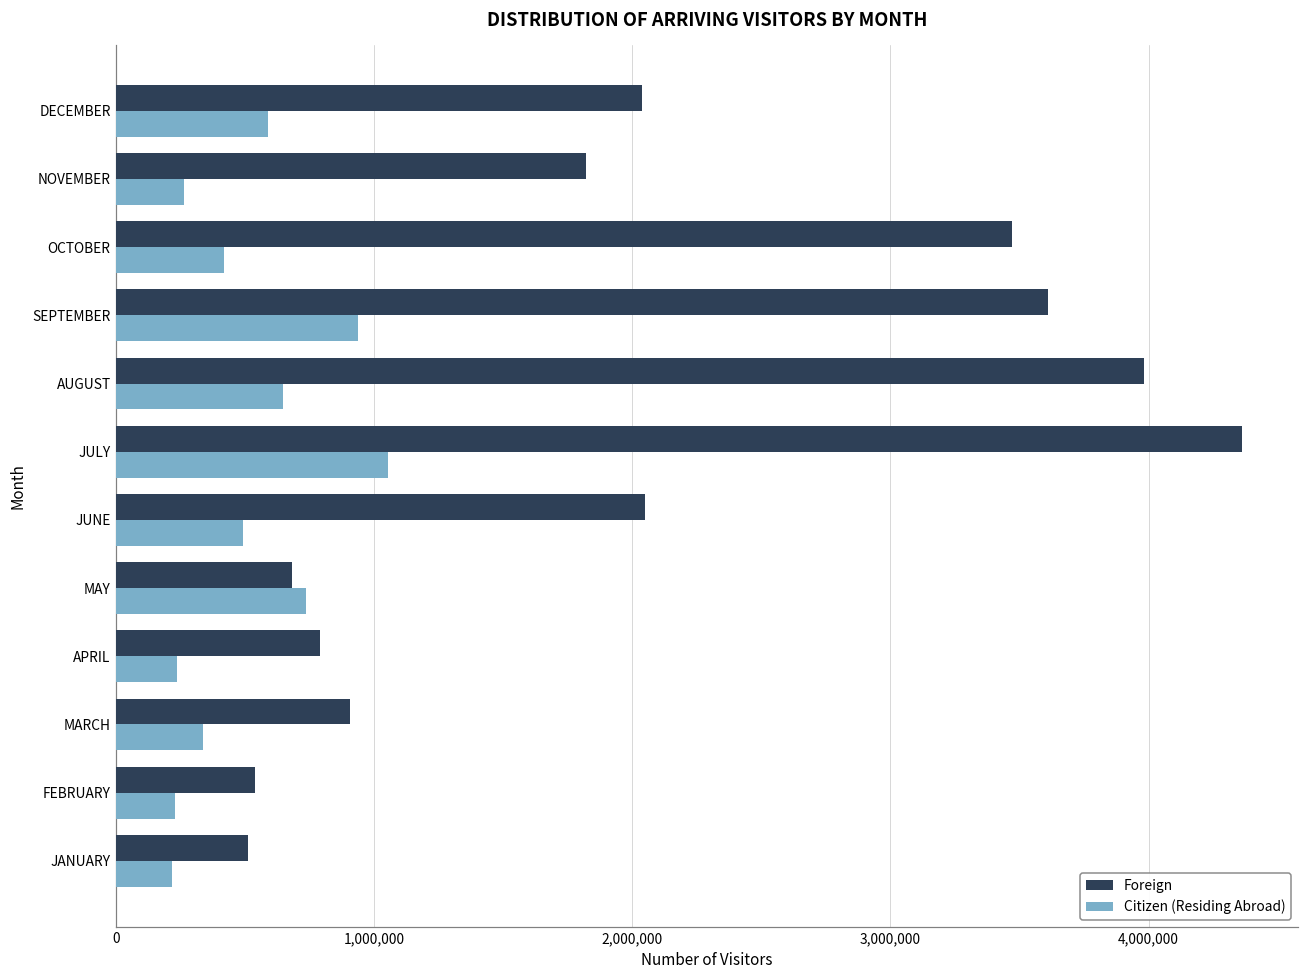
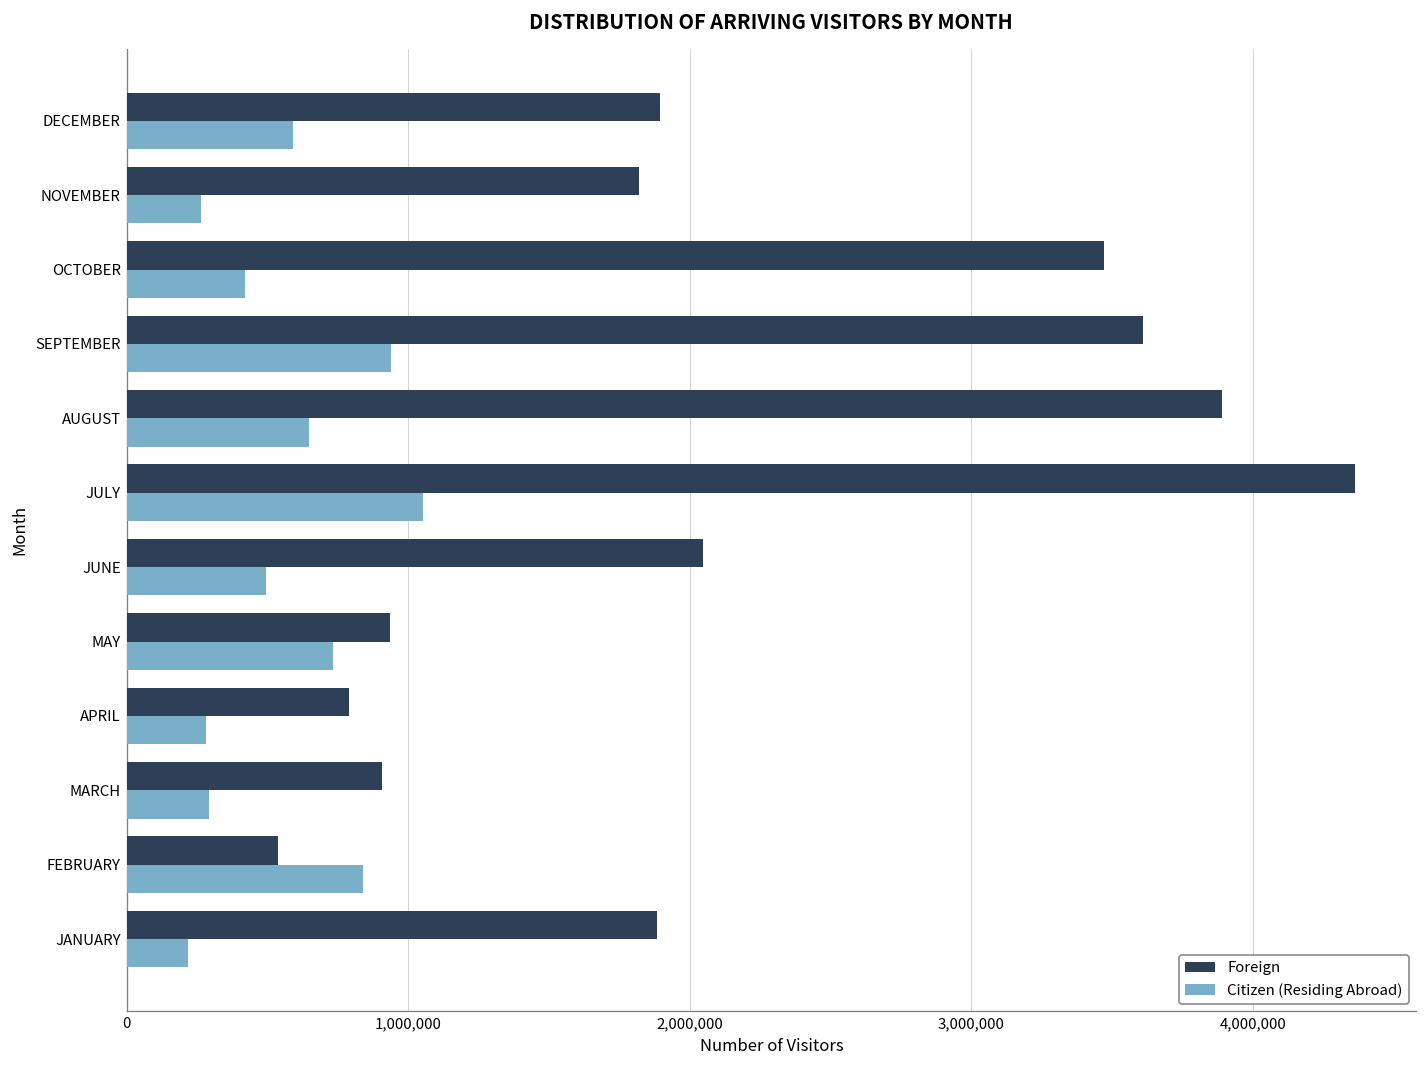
Foreign, DECEMBER: 2,040,000 -> 1,890,000
Foreign, AUGUST: 3,980,000 -> 3,890,000
Foreign, MAY: 680,000 -> 940,000
Citizen (Residing Abroad), APRIL: 230,000 -> 280,000
Citizen (Residing Abroad), MARCH: 340,000 -> 290,000
Citizen (Residing Abroad), FEBRUARY: 230,000 -> 840,000
Foreign, JANUARY: 510,000 -> 1,880,000
